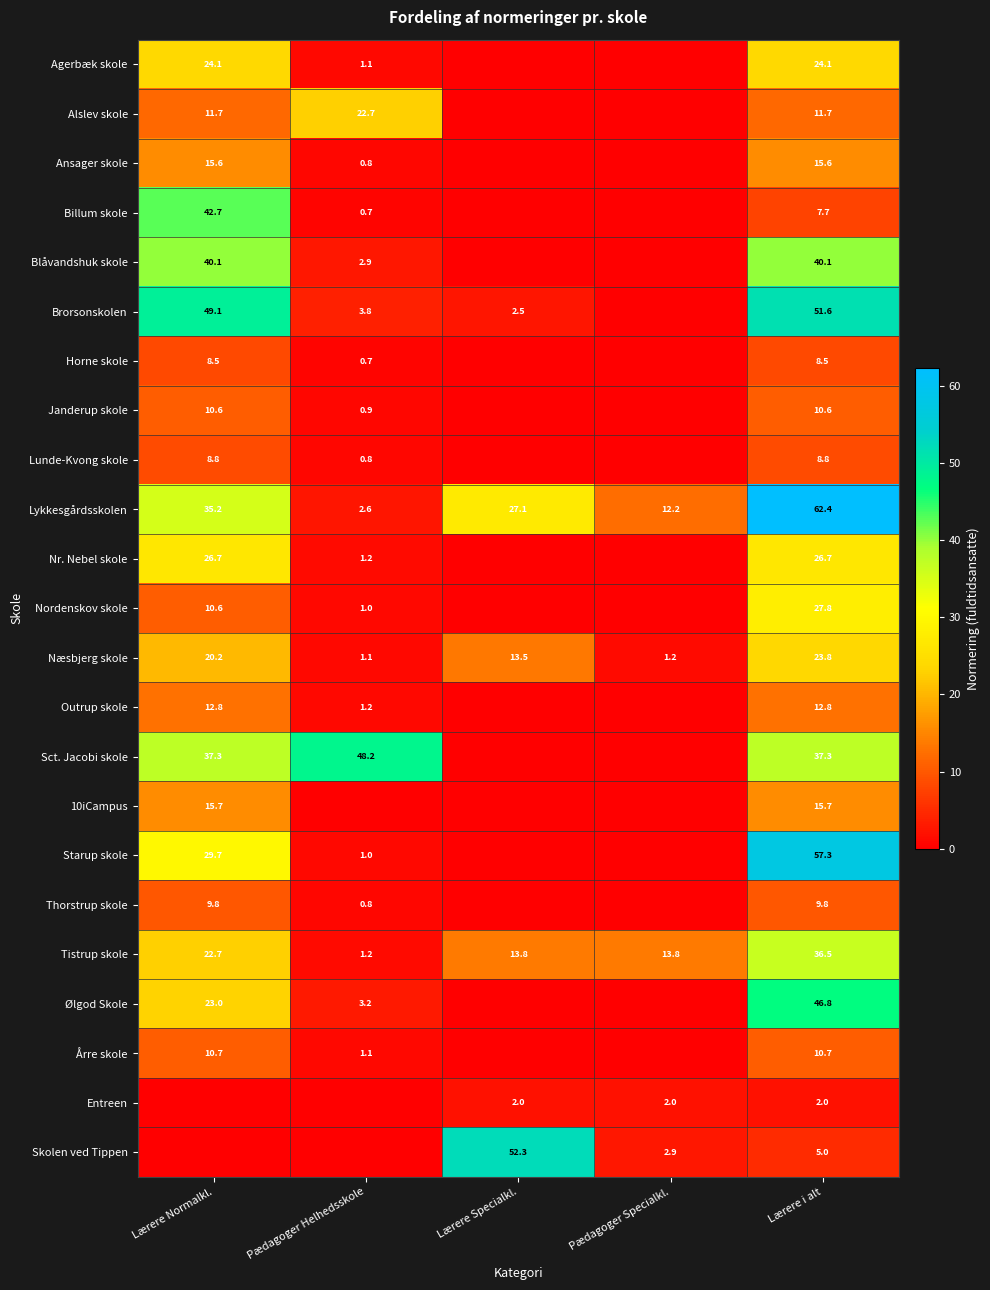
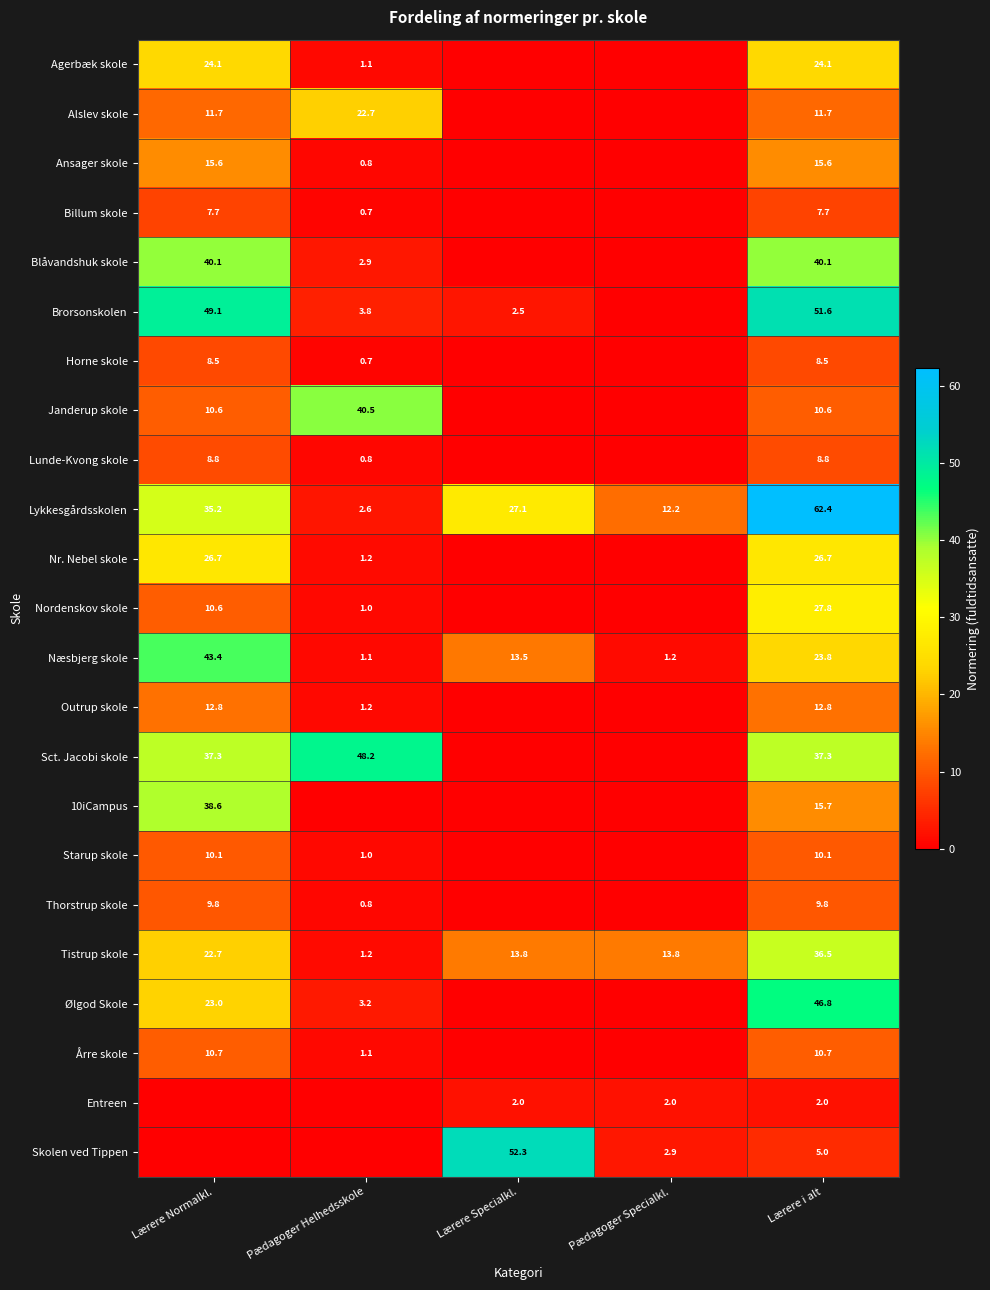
Billum skole, Lærere Normalkl.: 42.7 -> 7.7
Janderup skole, Pædagoger Helhedsskole: 0.9 -> 40.5
Næsbjerg skole, Lærere Normalkl.: 20.2 -> 43.4
10iCampus, Lærere Normalkl.: 15.7 -> 38.6
Starup skole, Lærere Normalkl.: 29.7 -> 10.1
Starup skole, Lærere i alt: 57.3 -> 10.1
